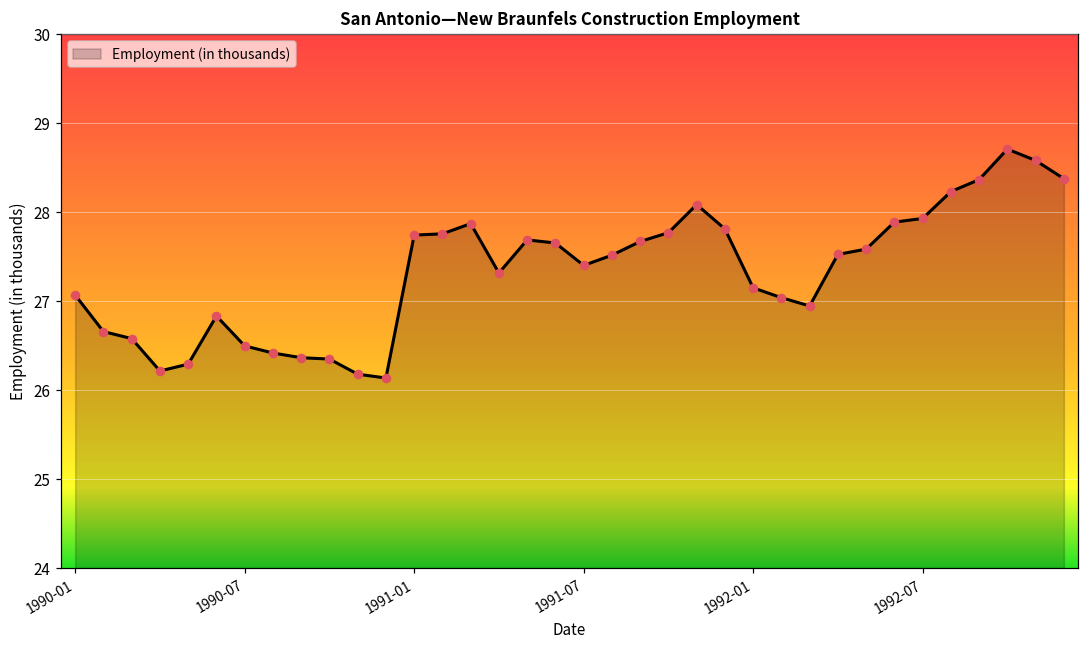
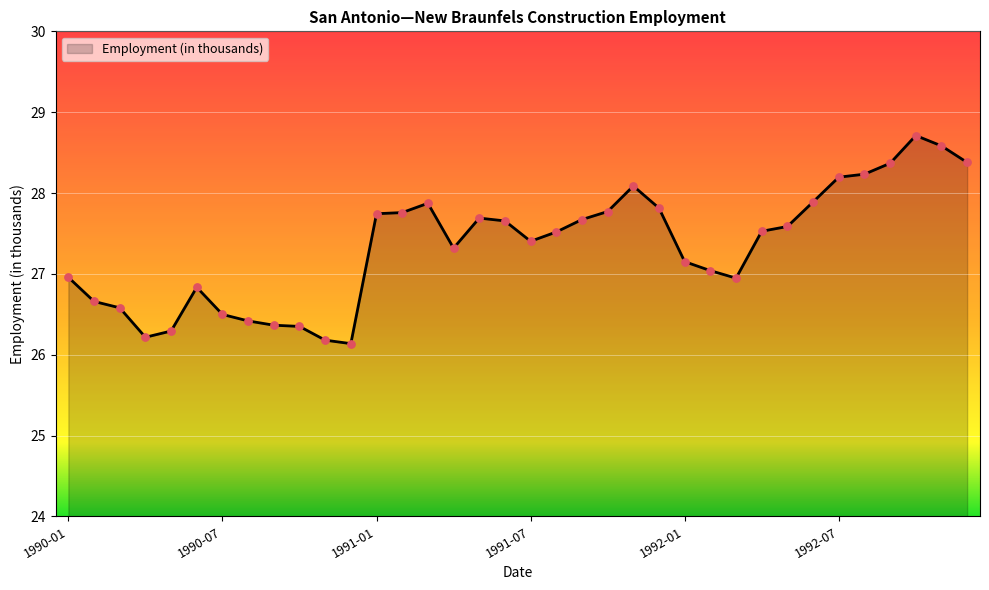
1990-01: 27.1 -> 27.0
1992-07: 27.9 -> 28.2
